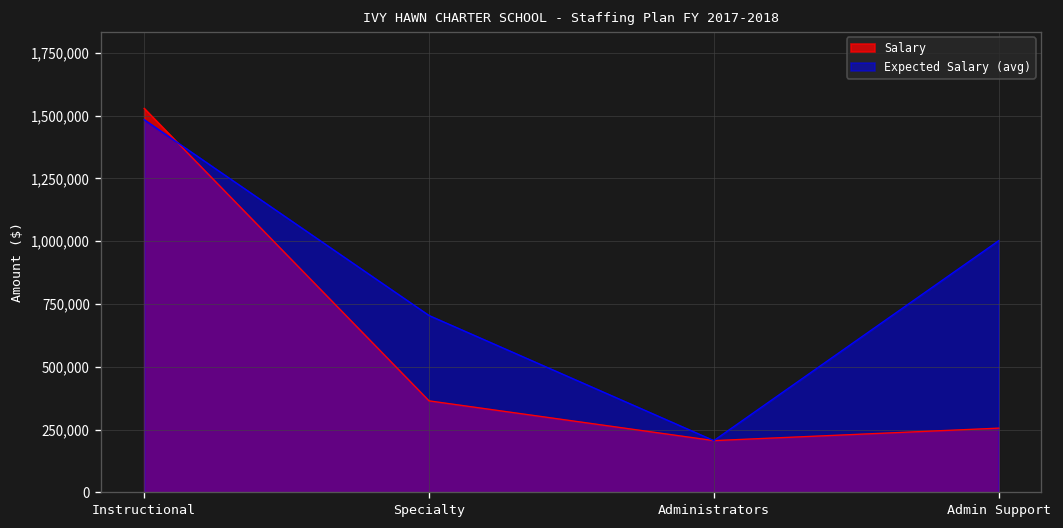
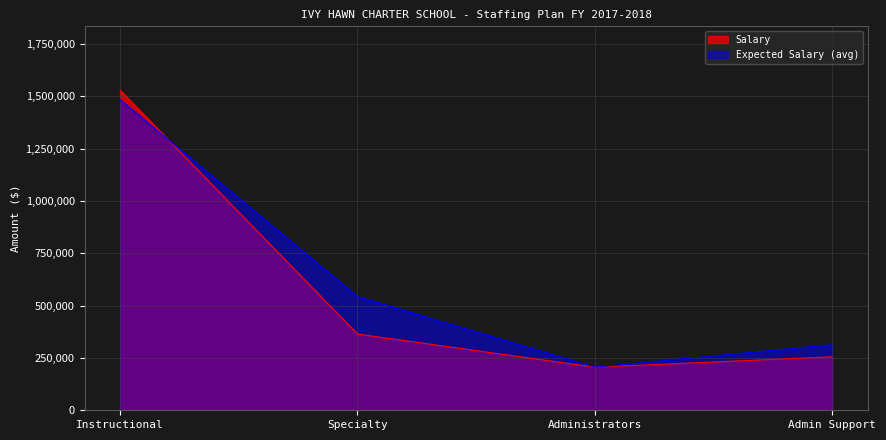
Expected Salary (avg), Specialty: 700,000 -> 540,000
Expected Salary (avg), Admin Support: 1,000,000 -> 310,000
